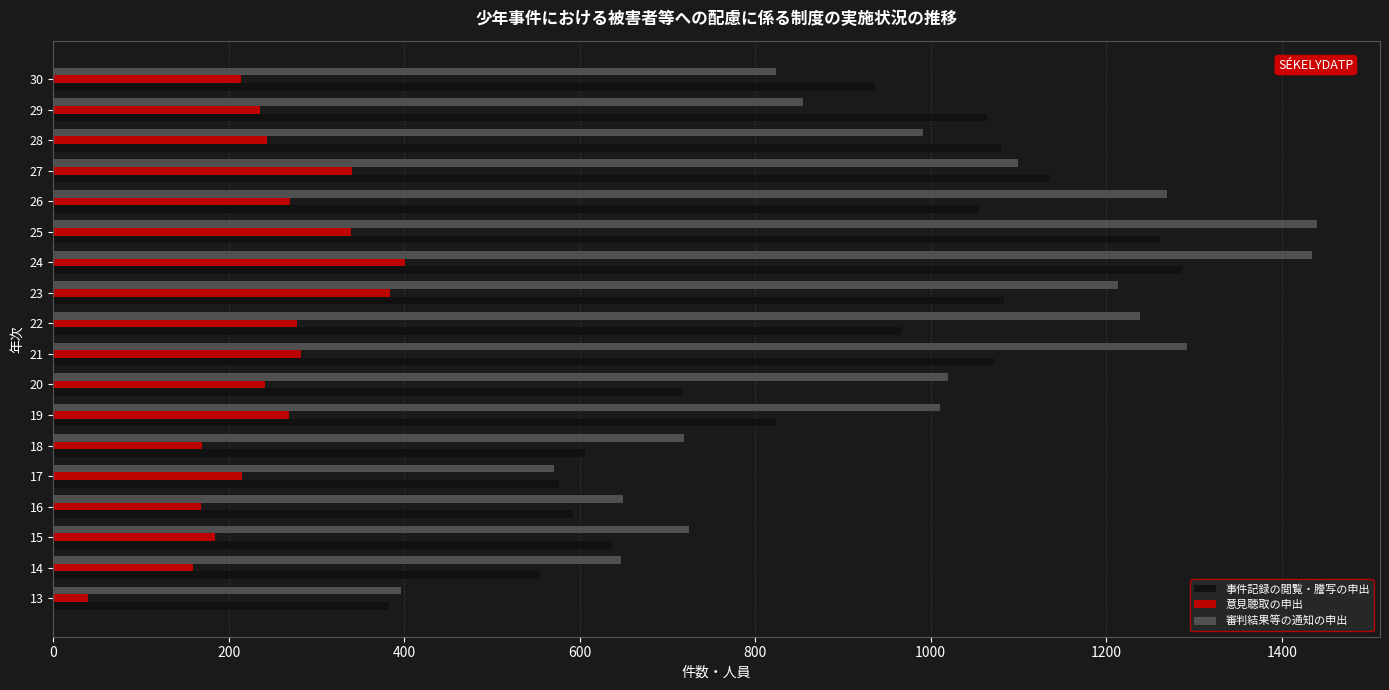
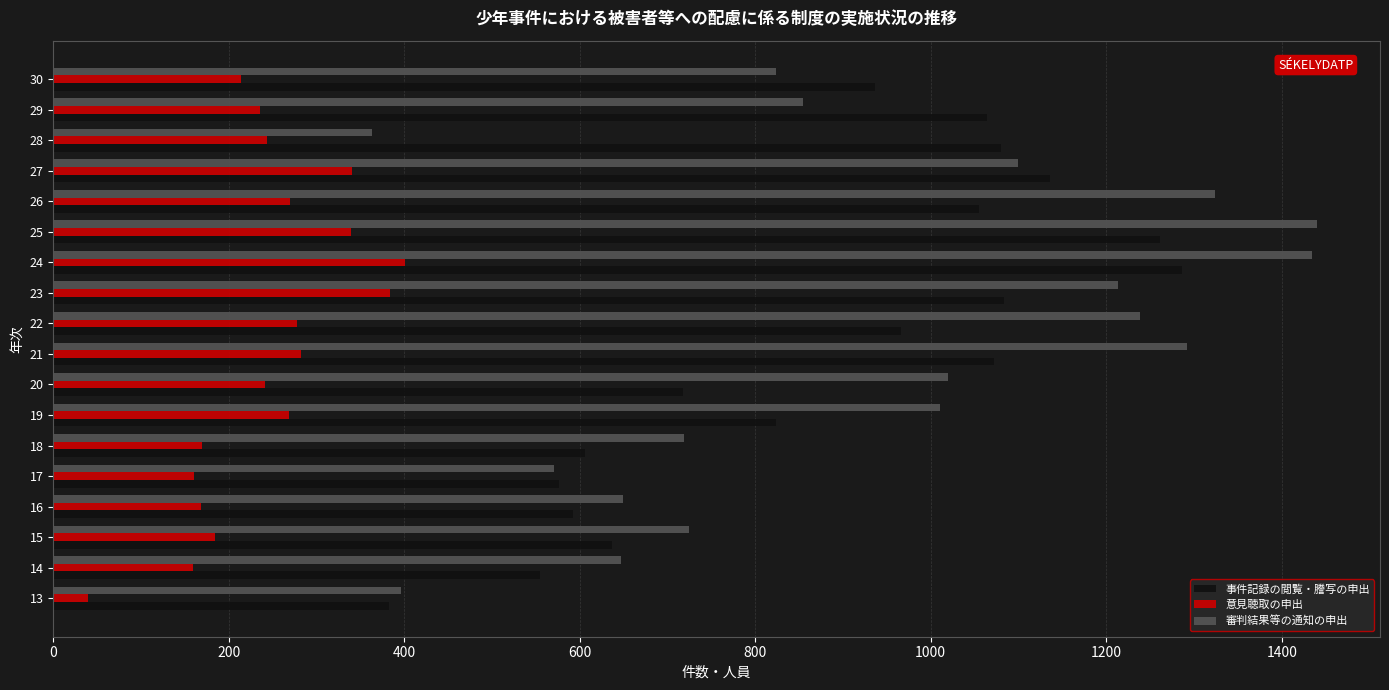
審判結果等の通知の申出, 28: 990 -> 360
審判結果等の通知の申出, 26: 1270 -> 1320
意見聴取の申出, 17: 220 -> 160
